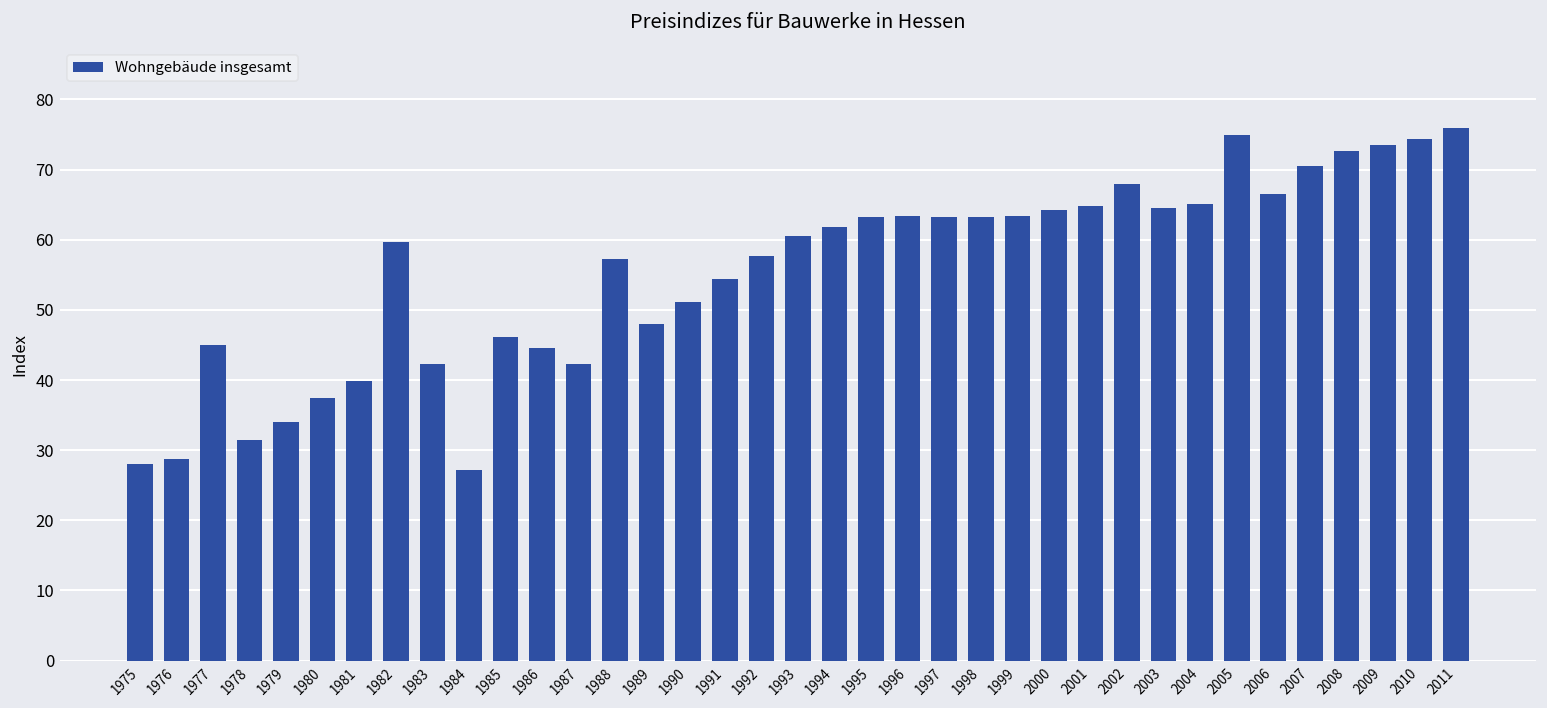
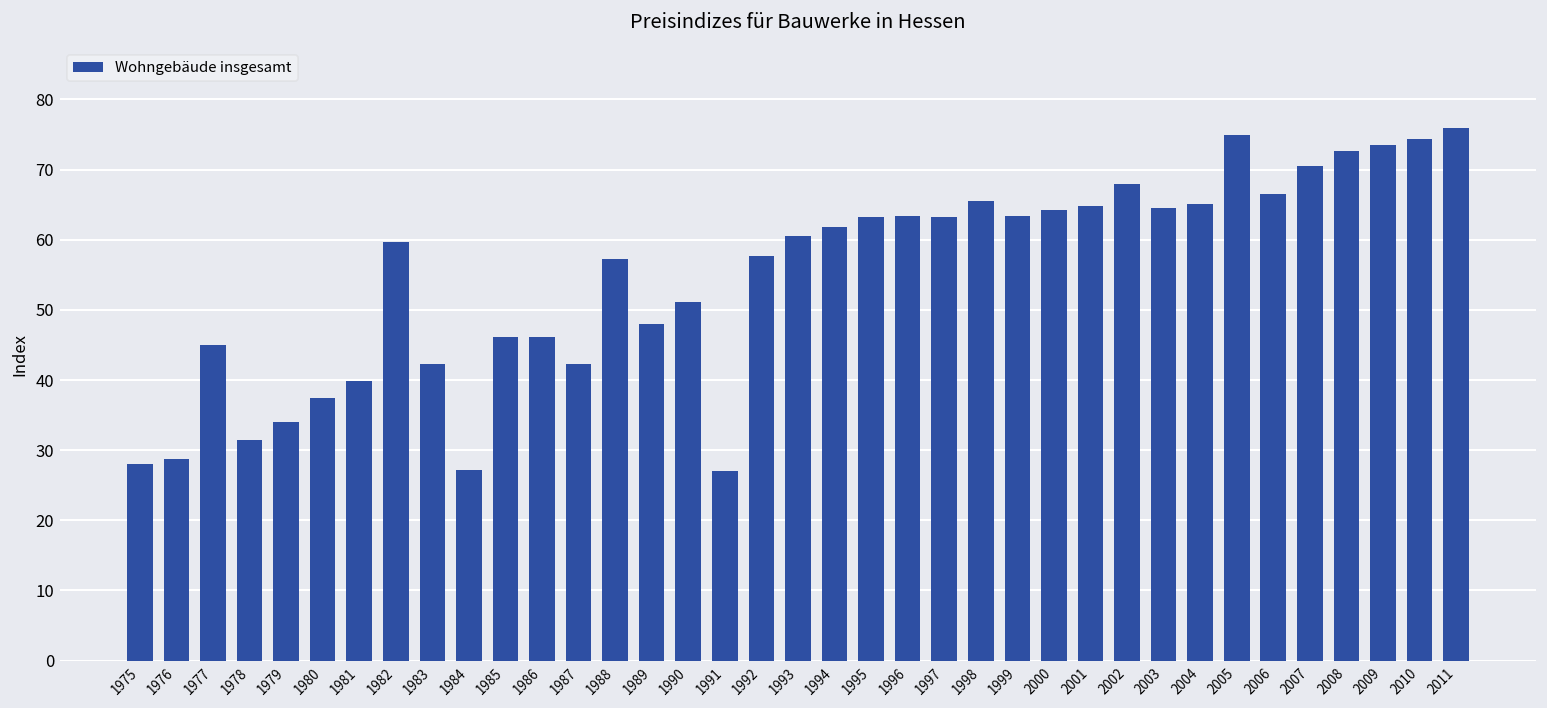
1986: 45 -> 46
1991: 54 -> 27
1998: 63 -> 66
